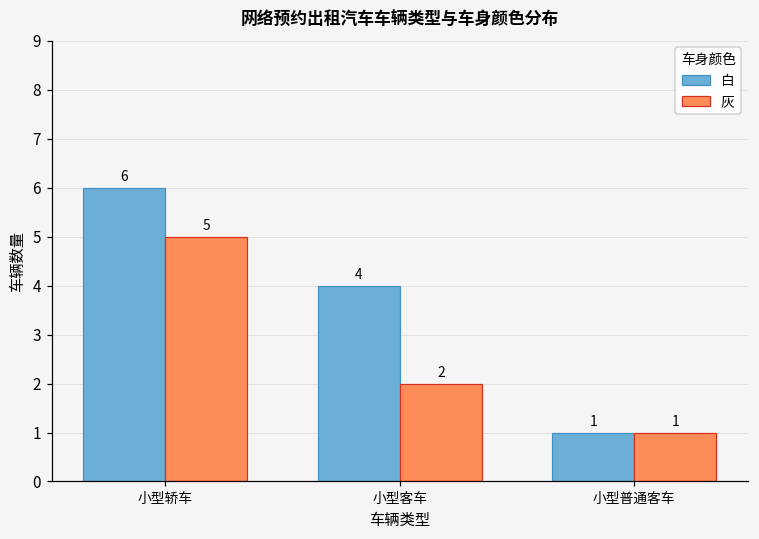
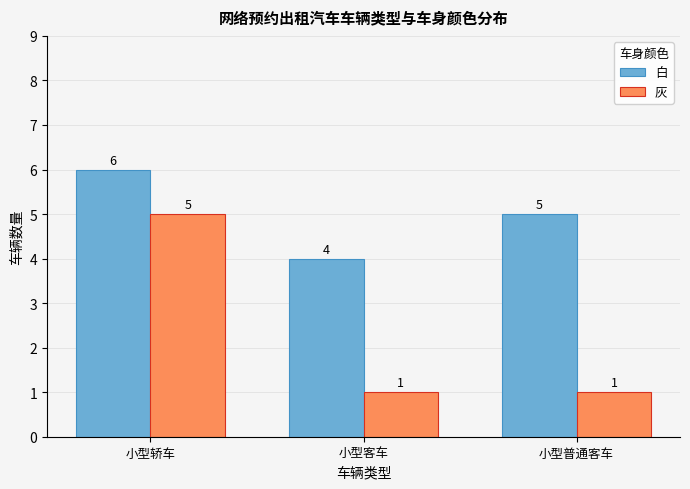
灰, 小型客车: 2 -> 1
白, 小型普通客车: 1 -> 5
